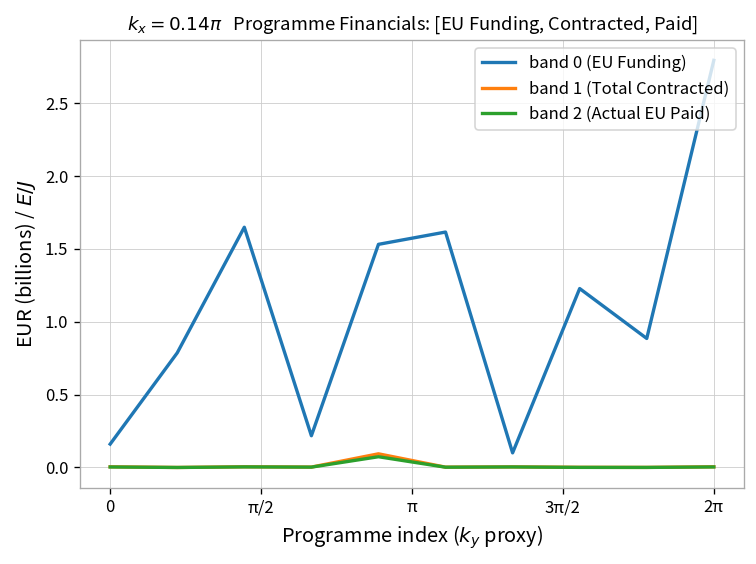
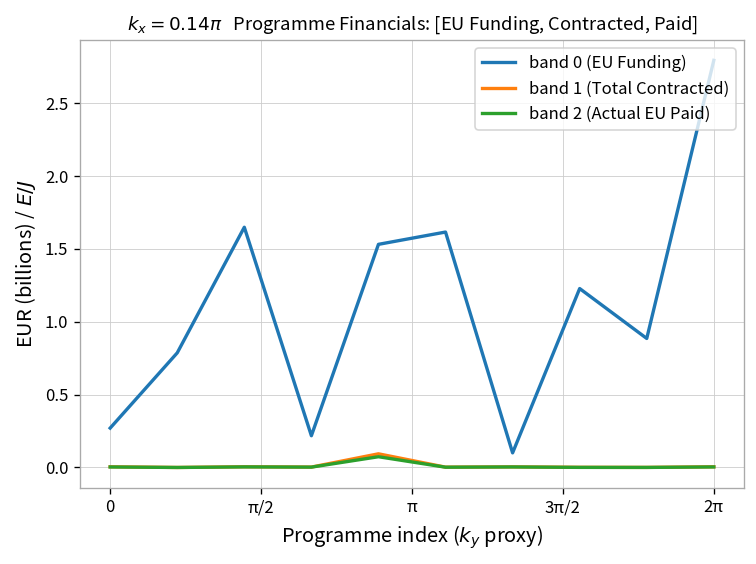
band 0 (EU Funding), 0: 0.16 -> 0.27
